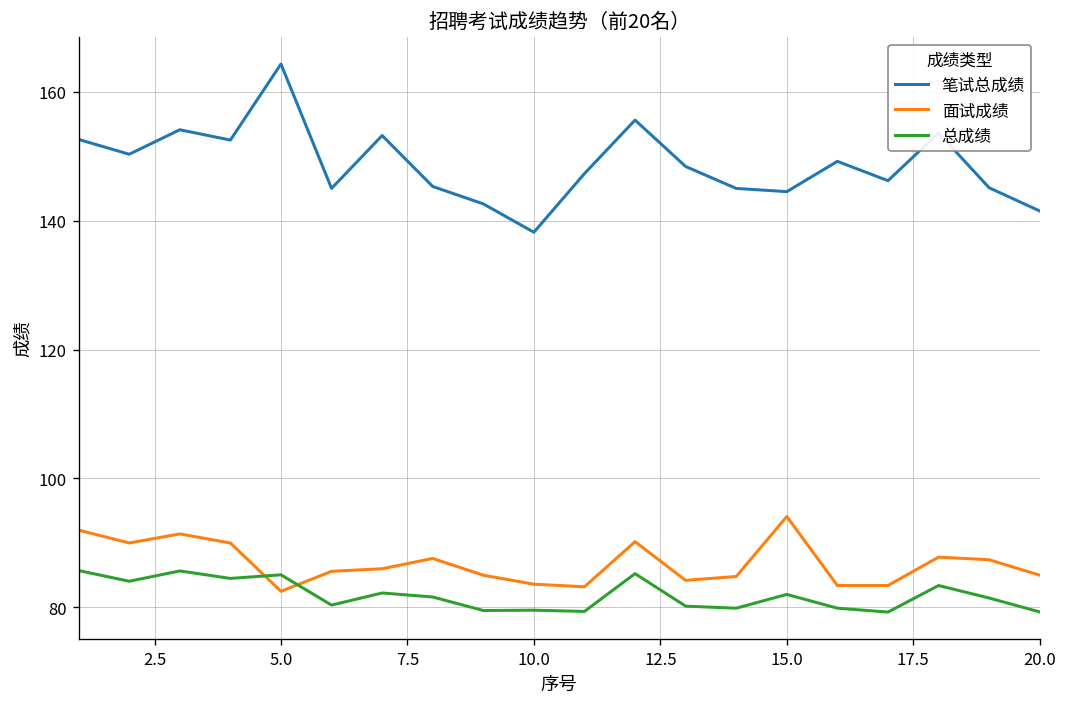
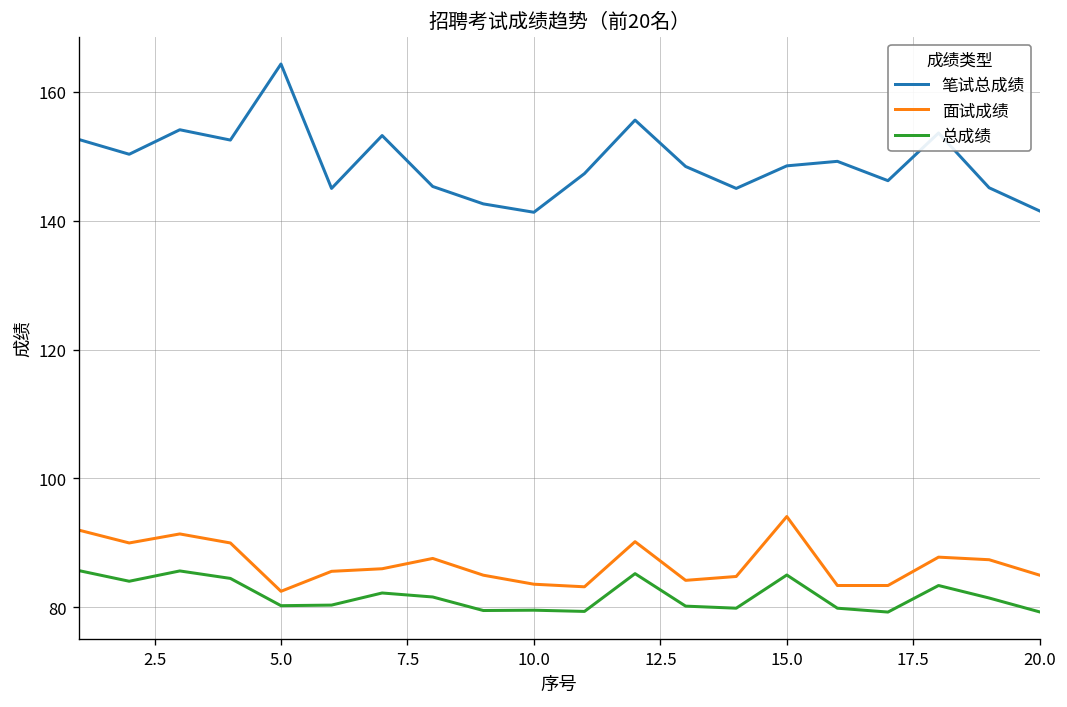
总成绩, 5.0: 85 -> 80
笔试总成绩, 10.0: 138 -> 141
笔试总成绩, 15.0: 145 -> 149
总成绩, 15.0: 82 -> 85
